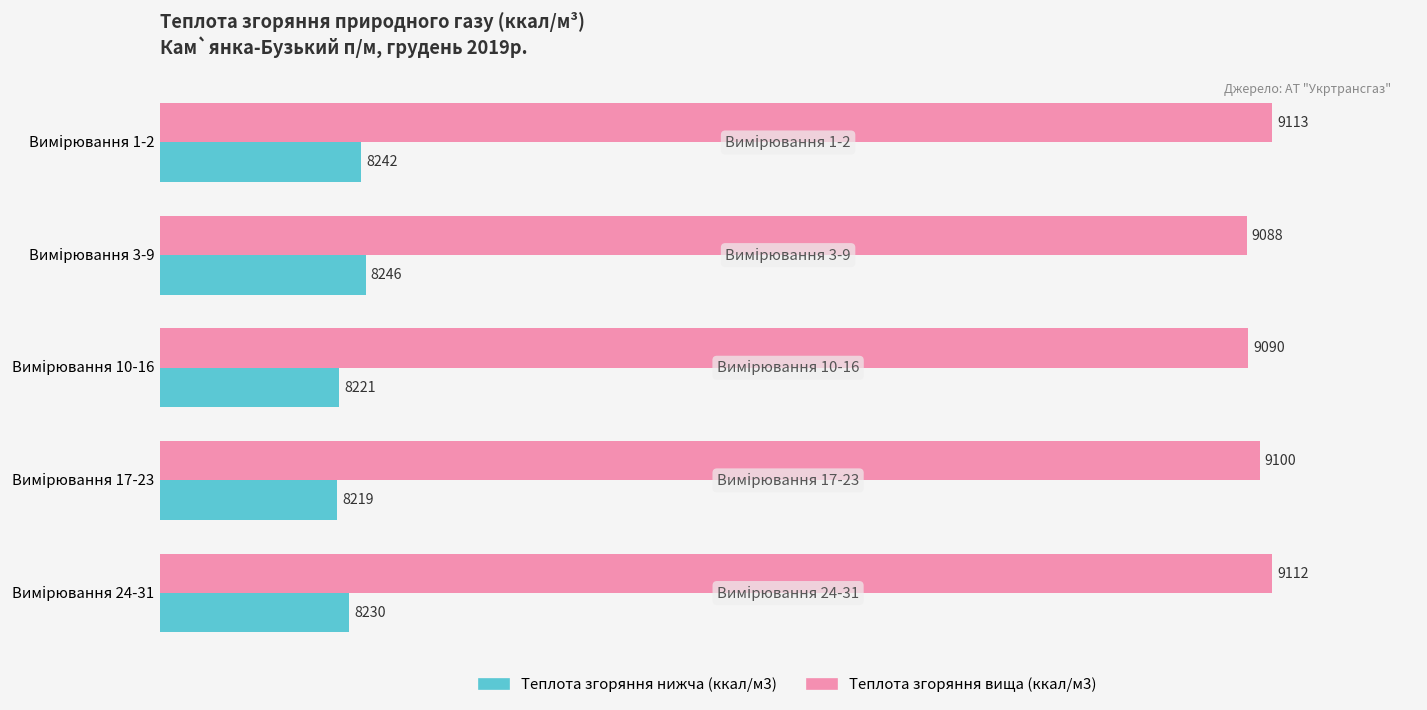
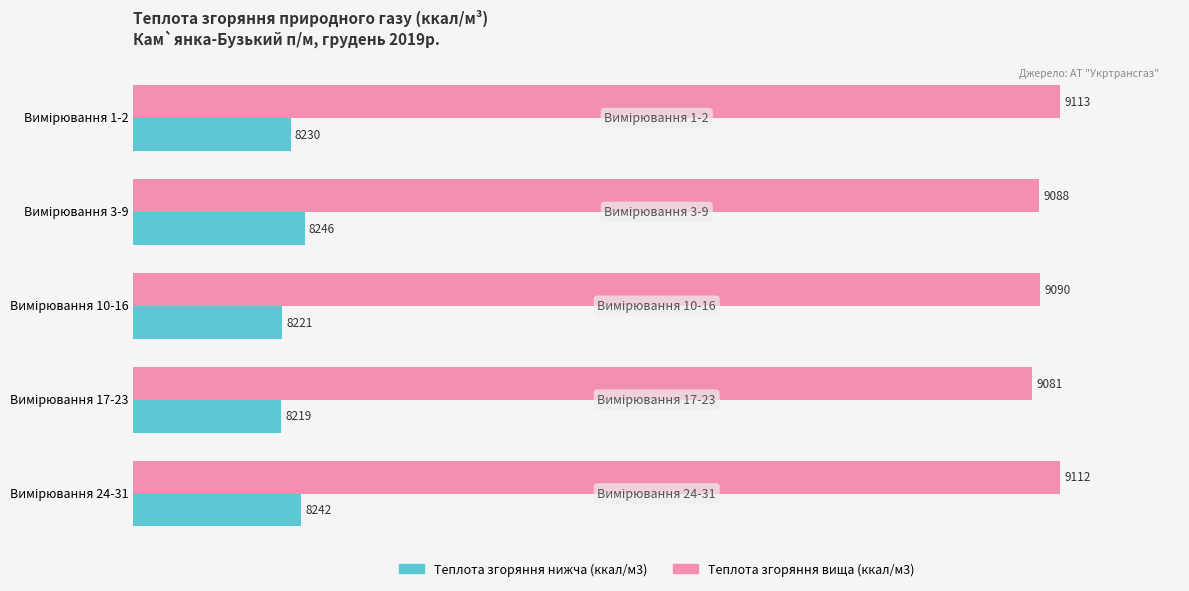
Теплота згоряння нижча (ккал/м3), Вимірювання 1-2: 8242 -> 8230
Теплота згоряння вища (ккал/м3), Вимірювання 17-23: 9100 -> 9081
Теплота згоряння нижча (ккал/м3), Вимірювання 24-31: 8230 -> 8242
